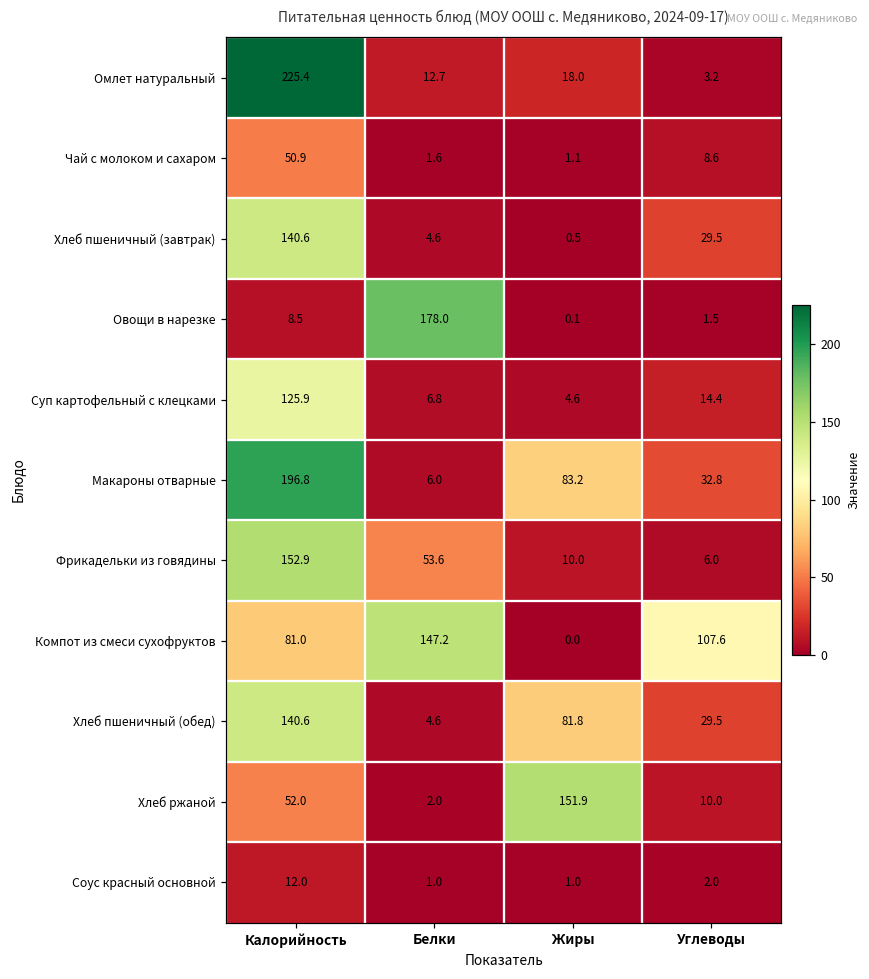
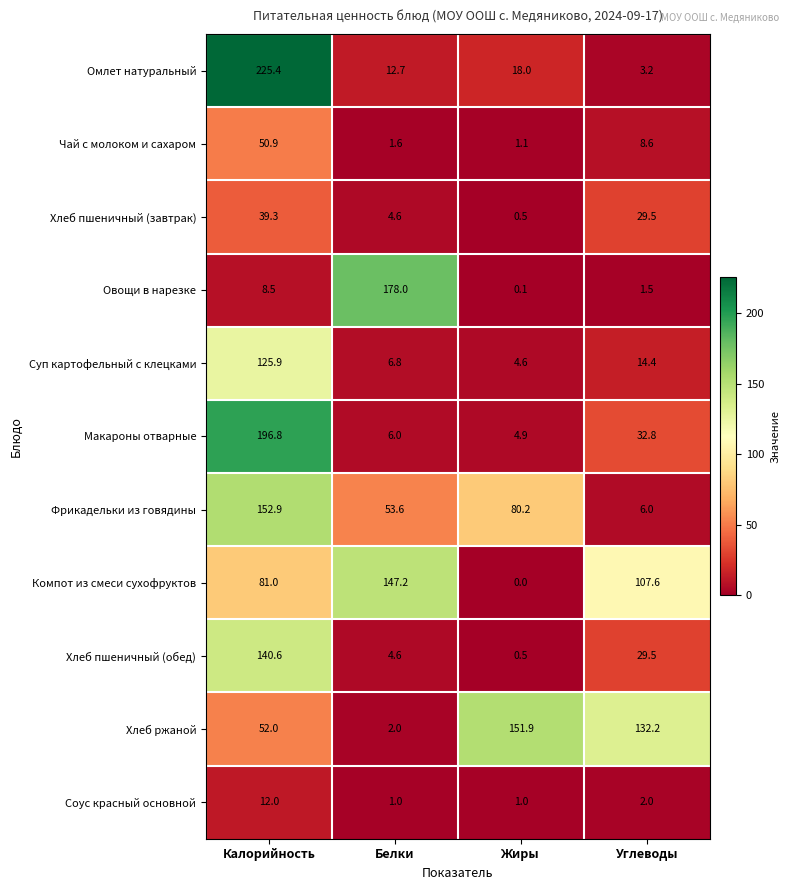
Хлеб пшеничный (завтрак), Калорийность: 140.6 -> 39.3
Макароны отварные, Жиры: 83.2 -> 4.9
Фрикадельки из говядины, Жиры: 10.0 -> 80.2
Хлеб пшеничный (обед), Жиры: 81.8 -> 0.5
Хлеб ржаной, Углеводы: 10.0 -> 132.2
